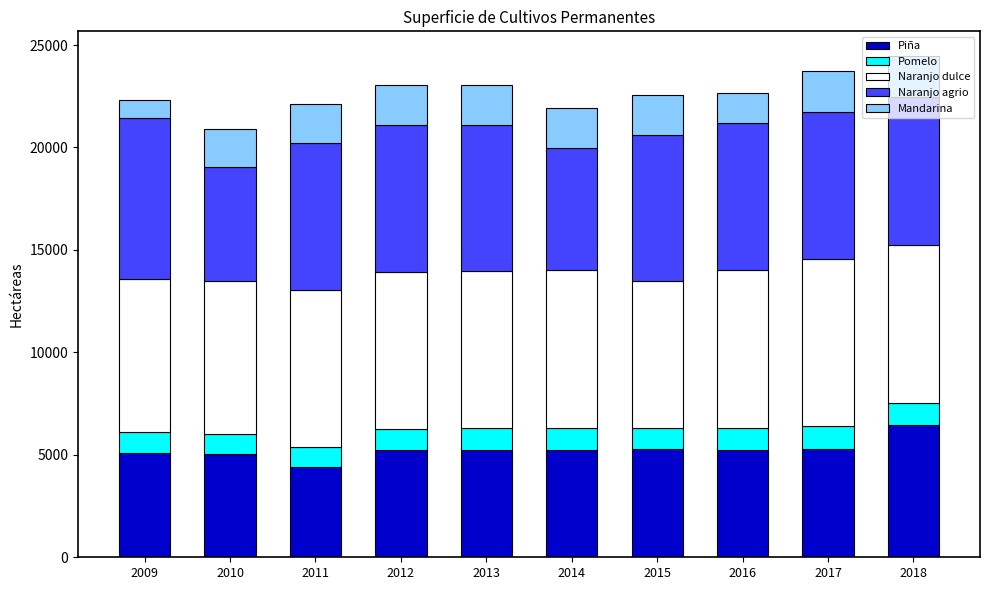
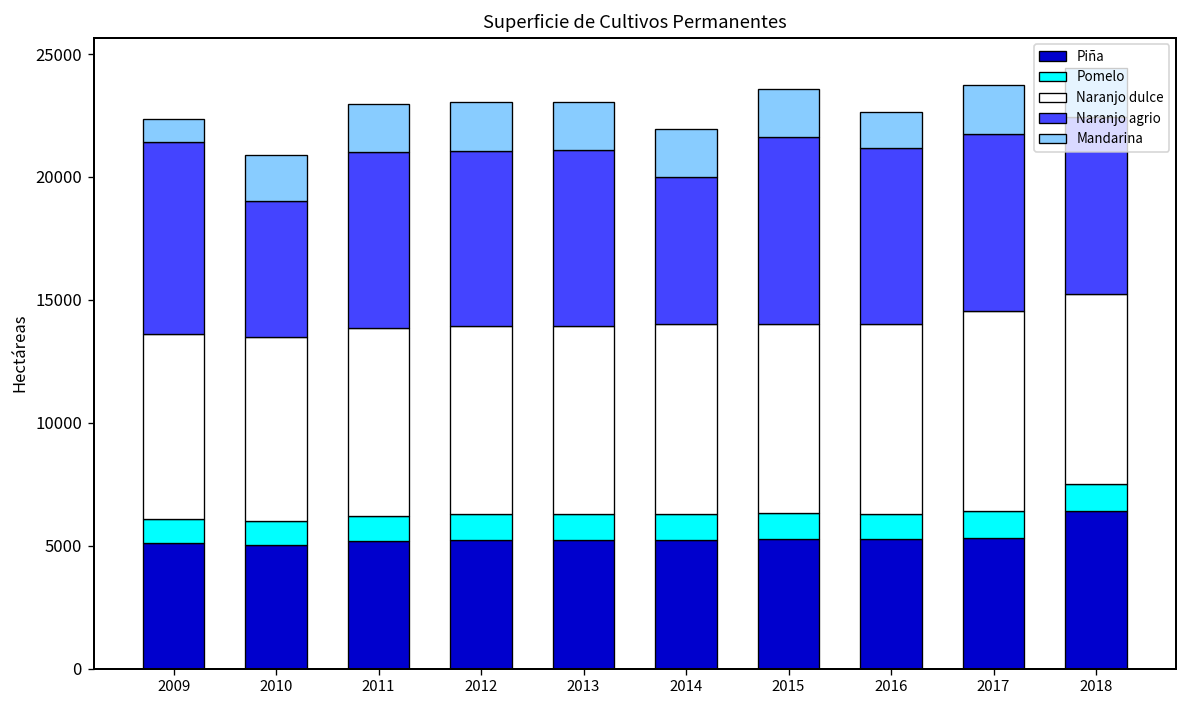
Piña, 2011: 4400 -> 5200
Naranjo dulce, 2015: 7100 -> 7700
Naranjo agrio, 2015: 7100 -> 7600
